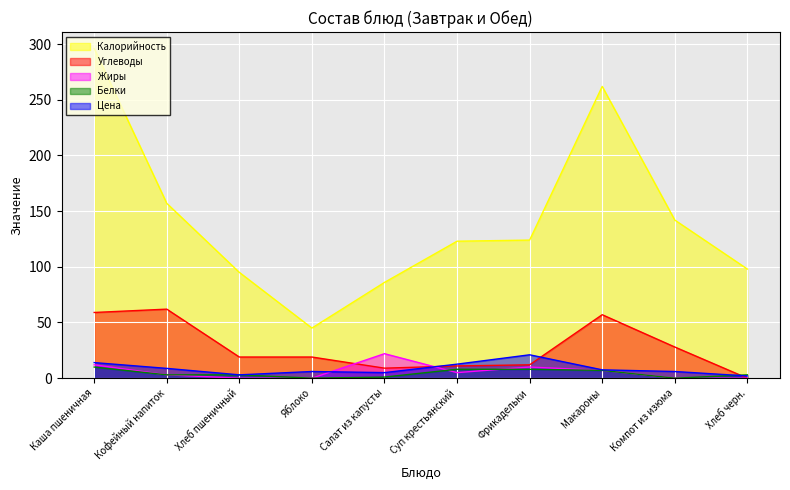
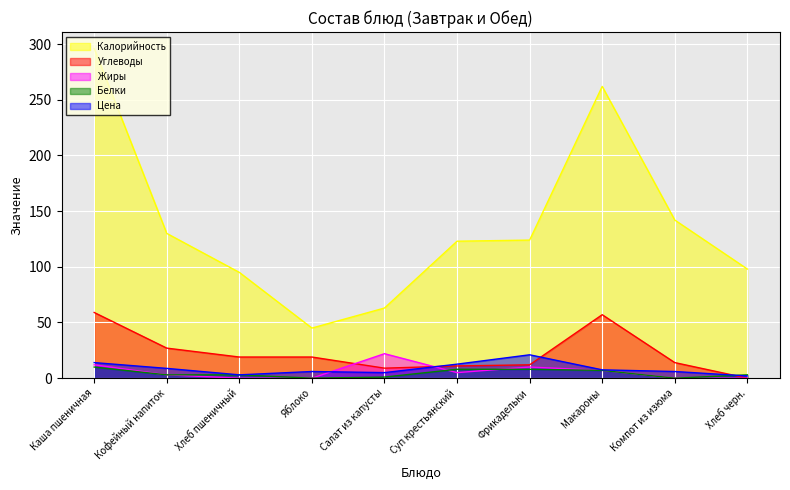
Калорийность, Кофейный напиток: 157 -> 130
Углеводы, Кофейный напиток: 62 -> 27
Калорийность, Салат из капусты: 86 -> 63
Углеводы, Компот из изюма: 28 -> 14
